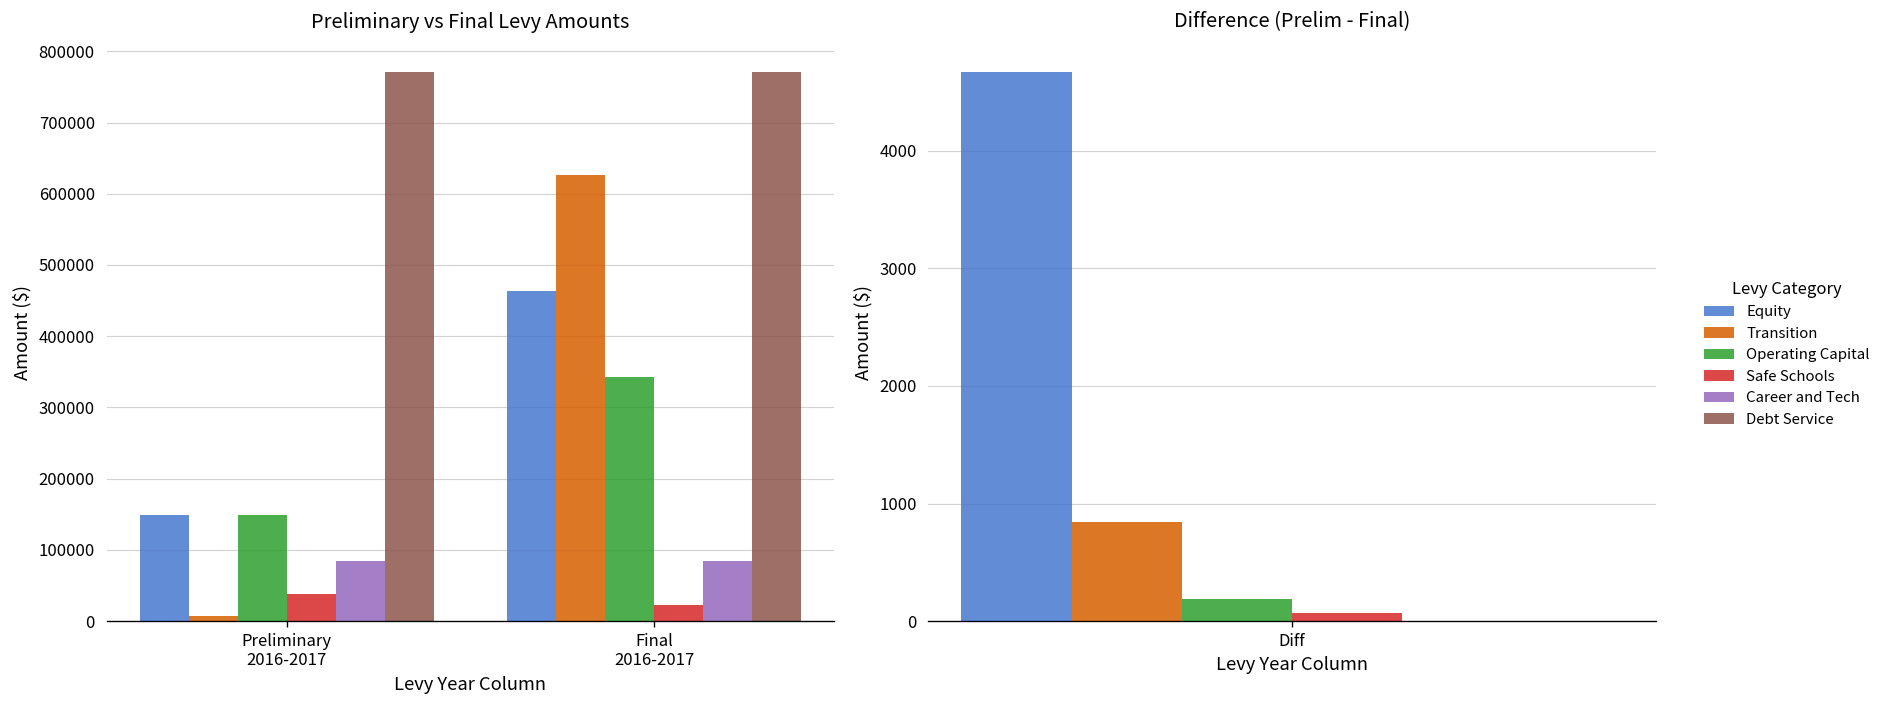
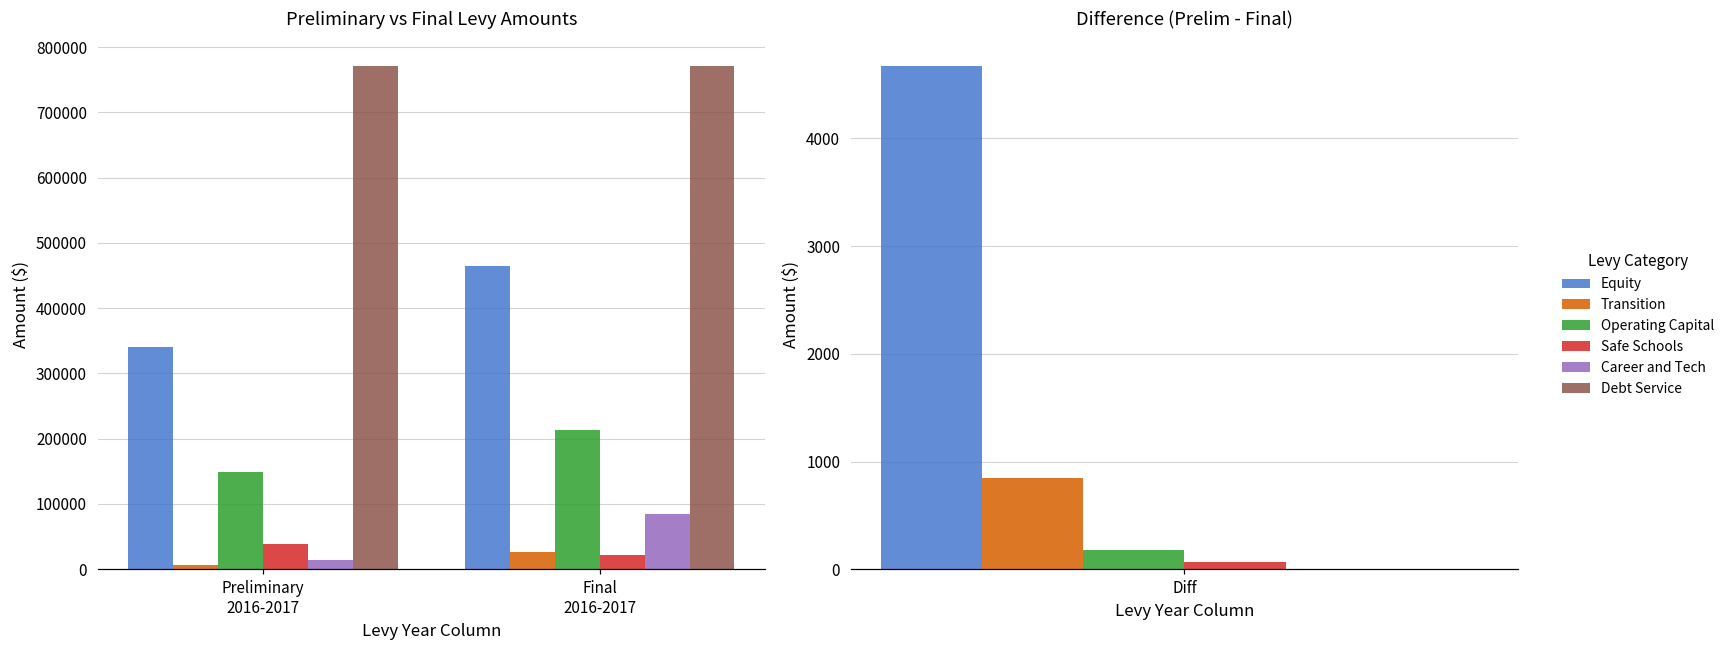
Preliminary vs Final Levy Amounts, Equity, Preliminary 2016-2017: 150000 -> 340000
Preliminary vs Final Levy Amounts, Career and Tech, Preliminary 2016-2017: 80000 -> 10000
Preliminary vs Final Levy Amounts, Transition, Final 2016-2017: 630000 -> 30000
Preliminary vs Final Levy Amounts, Operating Capital, Final 2016-2017: 340000 -> 210000
